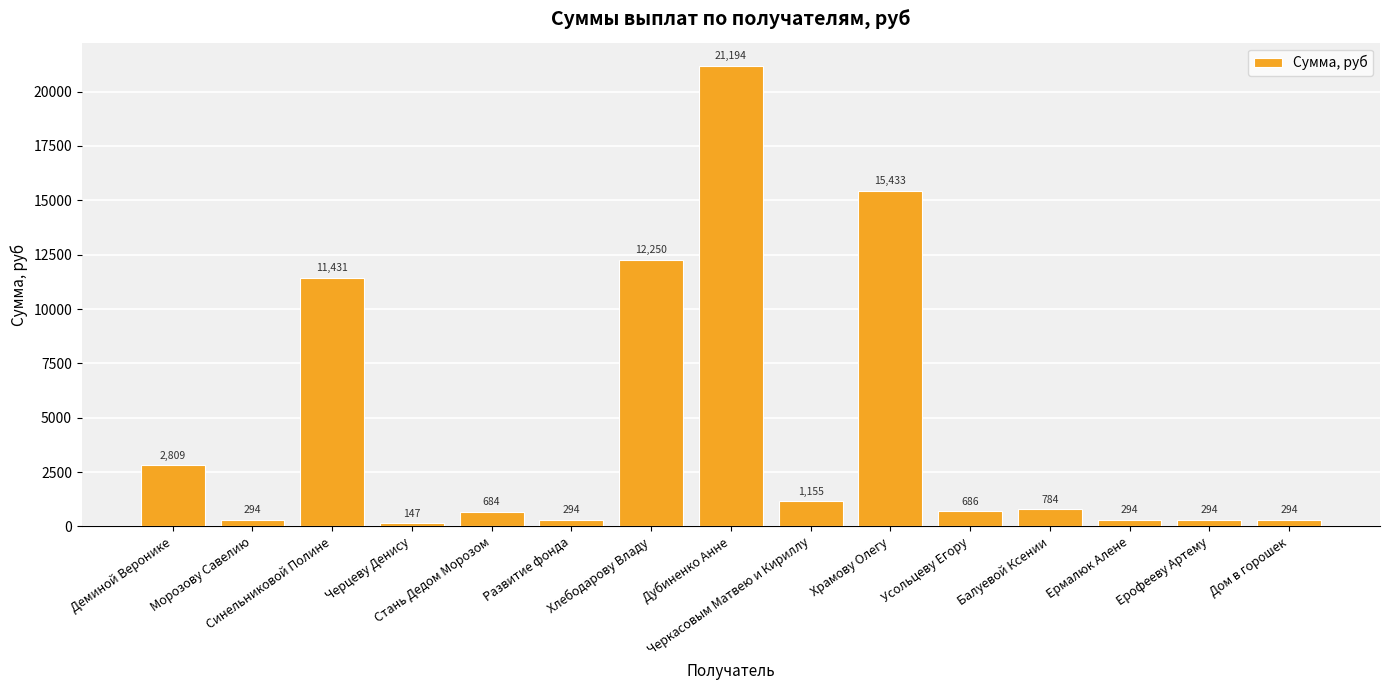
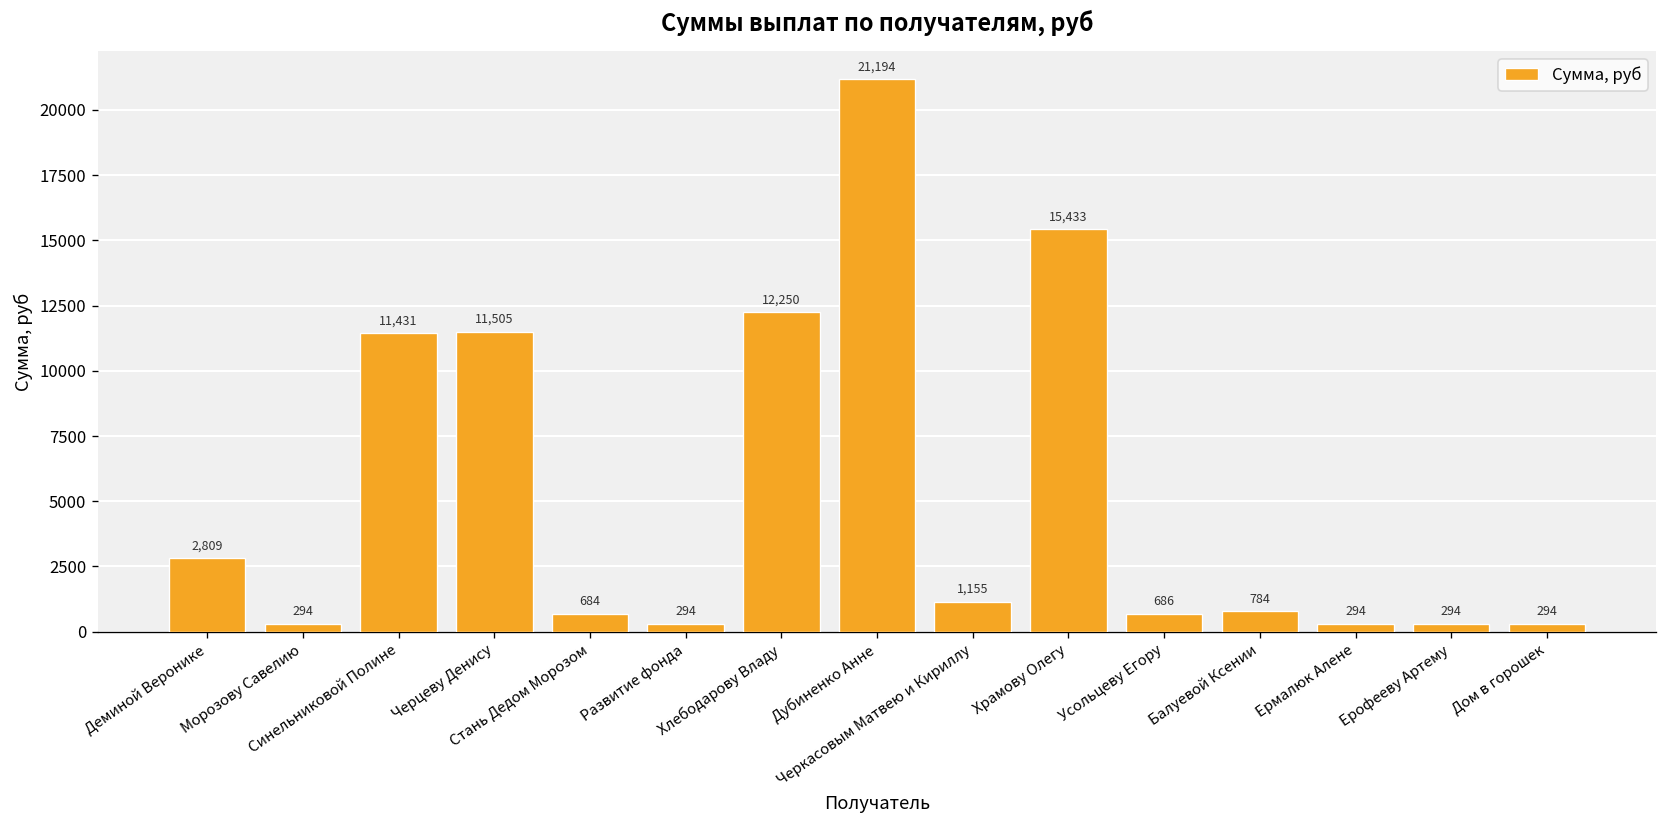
Черцеву Денису: 147 -> 11,505
